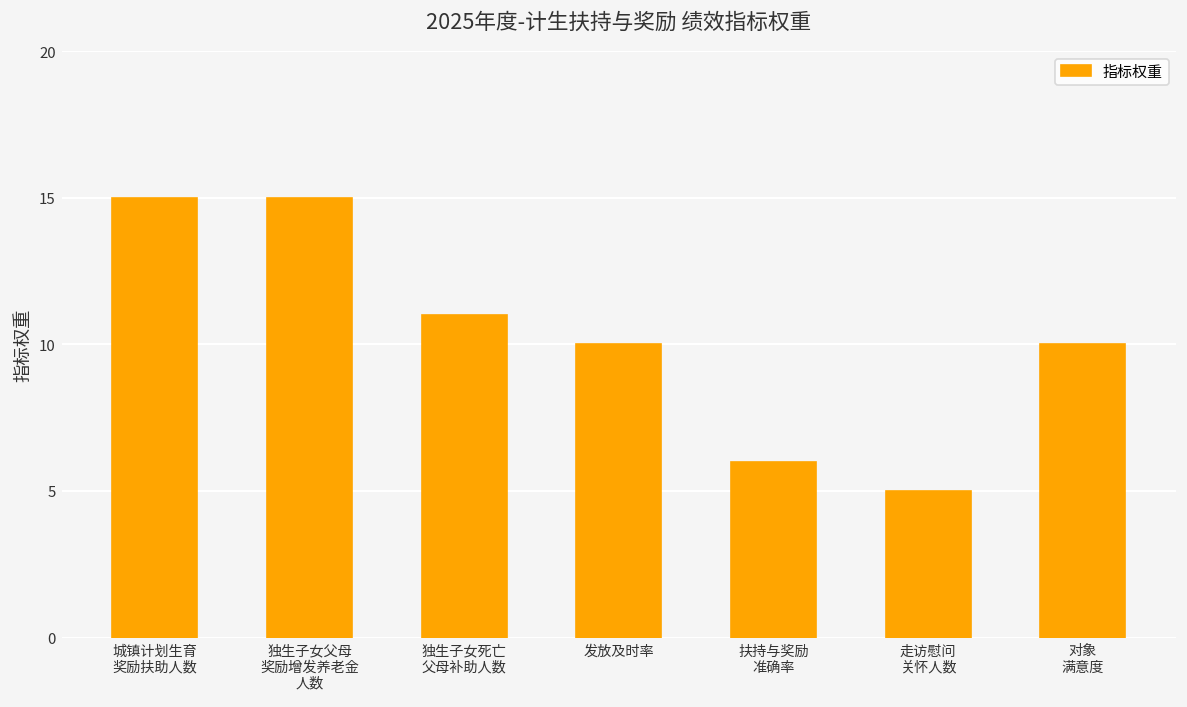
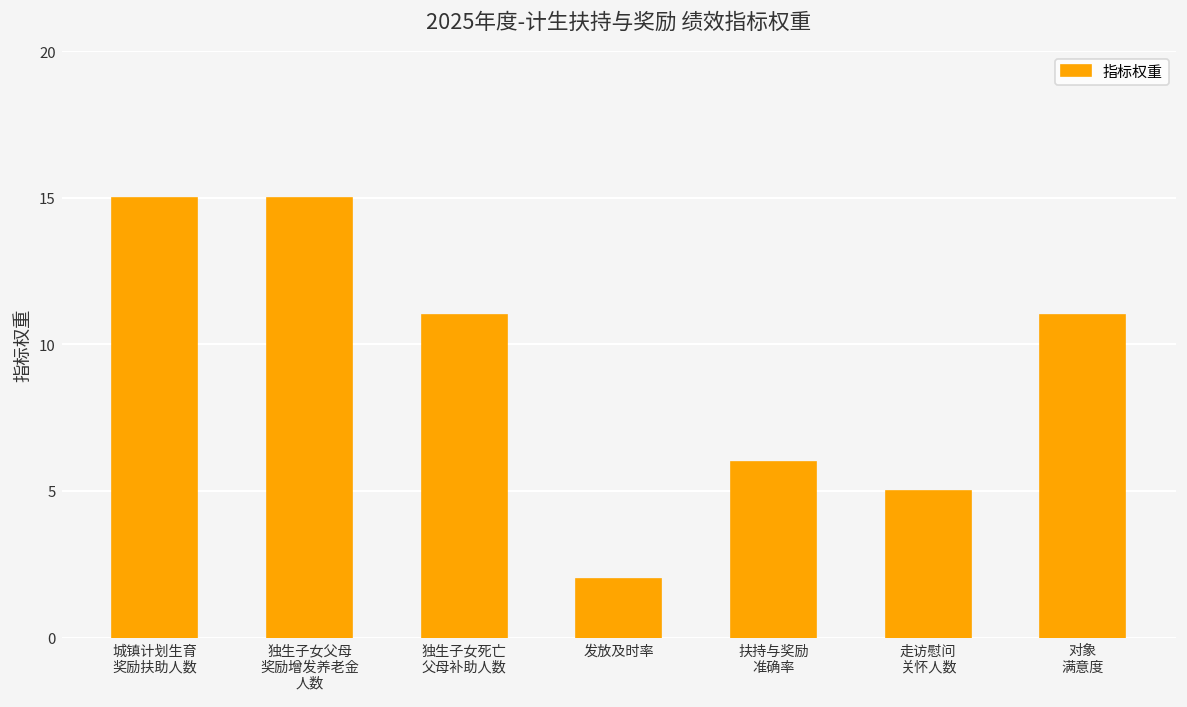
发放及时率: 10 -> 2
对象 满意度: 10 -> 11
